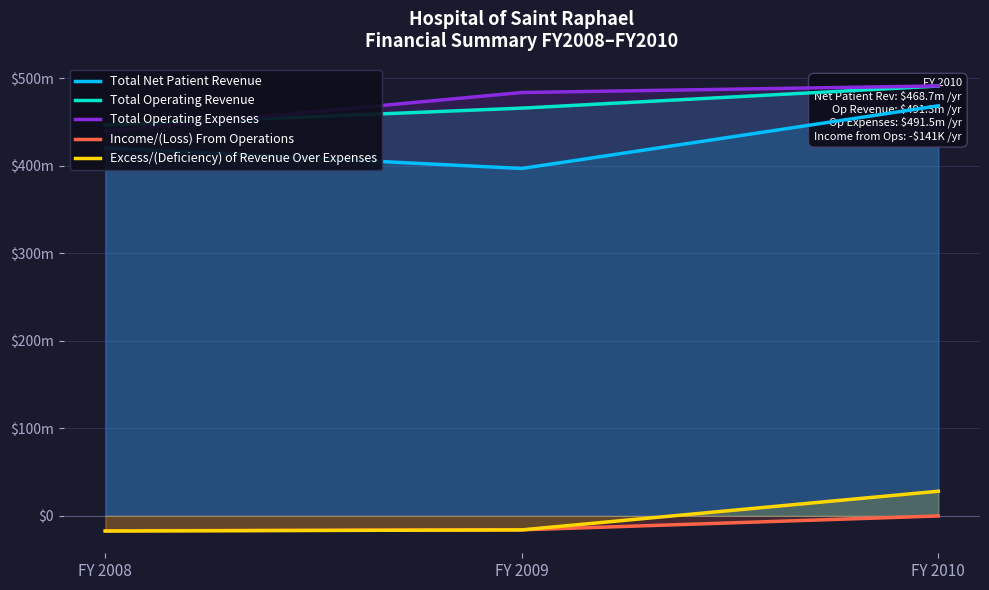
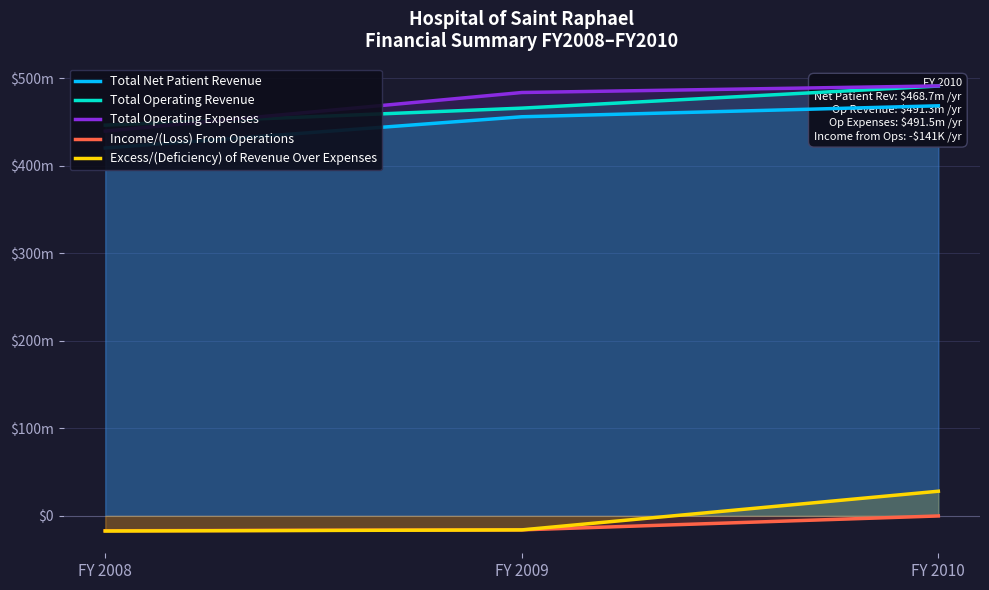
Total Net Patient Revenue, FY 2009: $400m -> $460m
